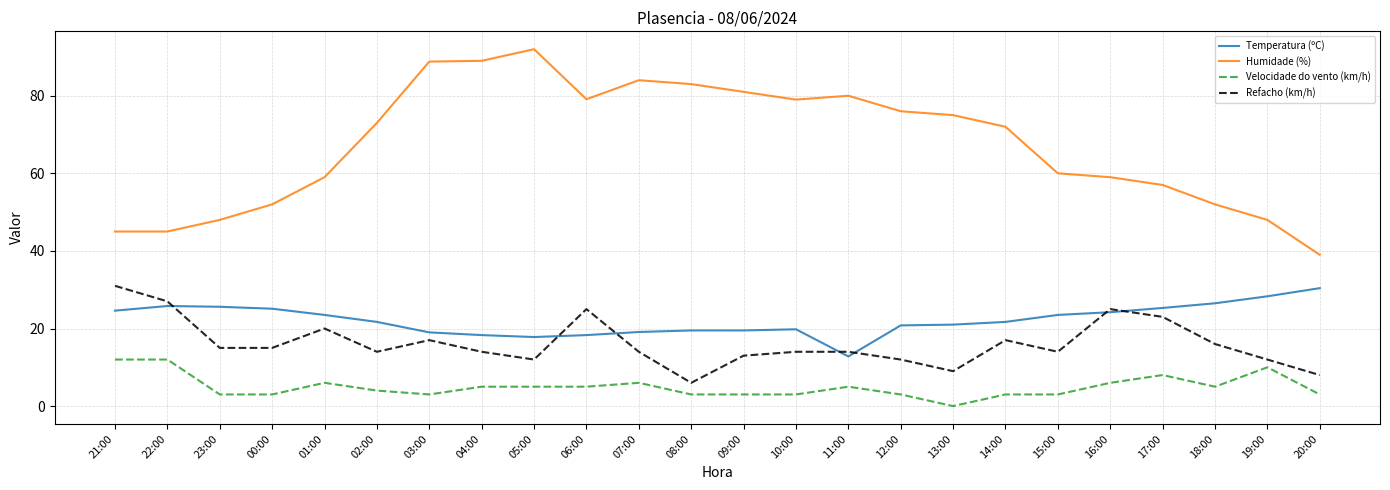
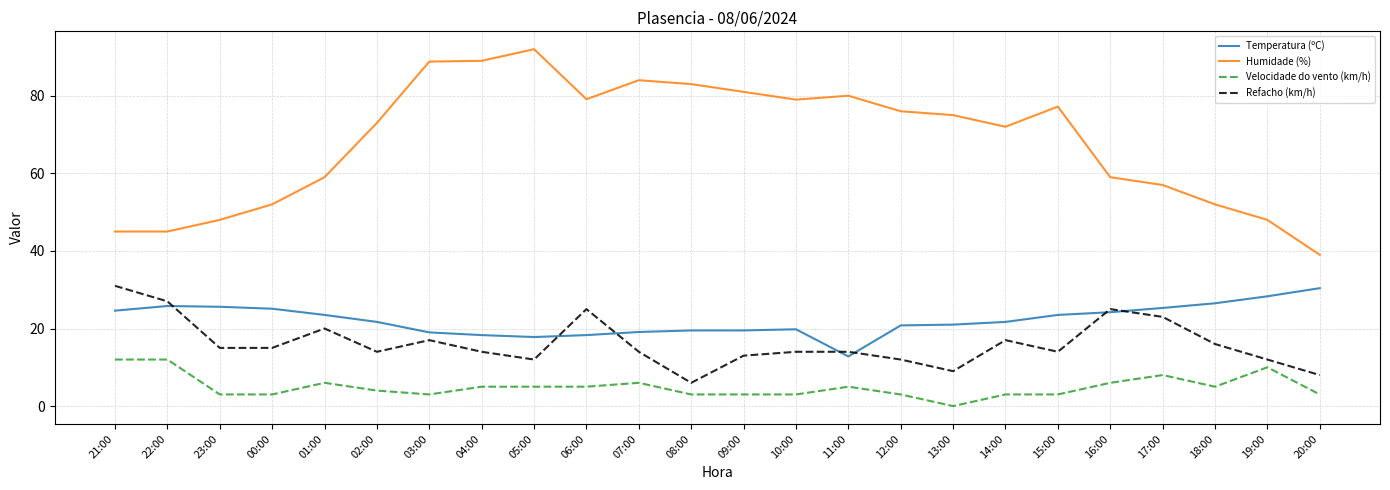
Humidade (%), 15:00: 60 -> 77
